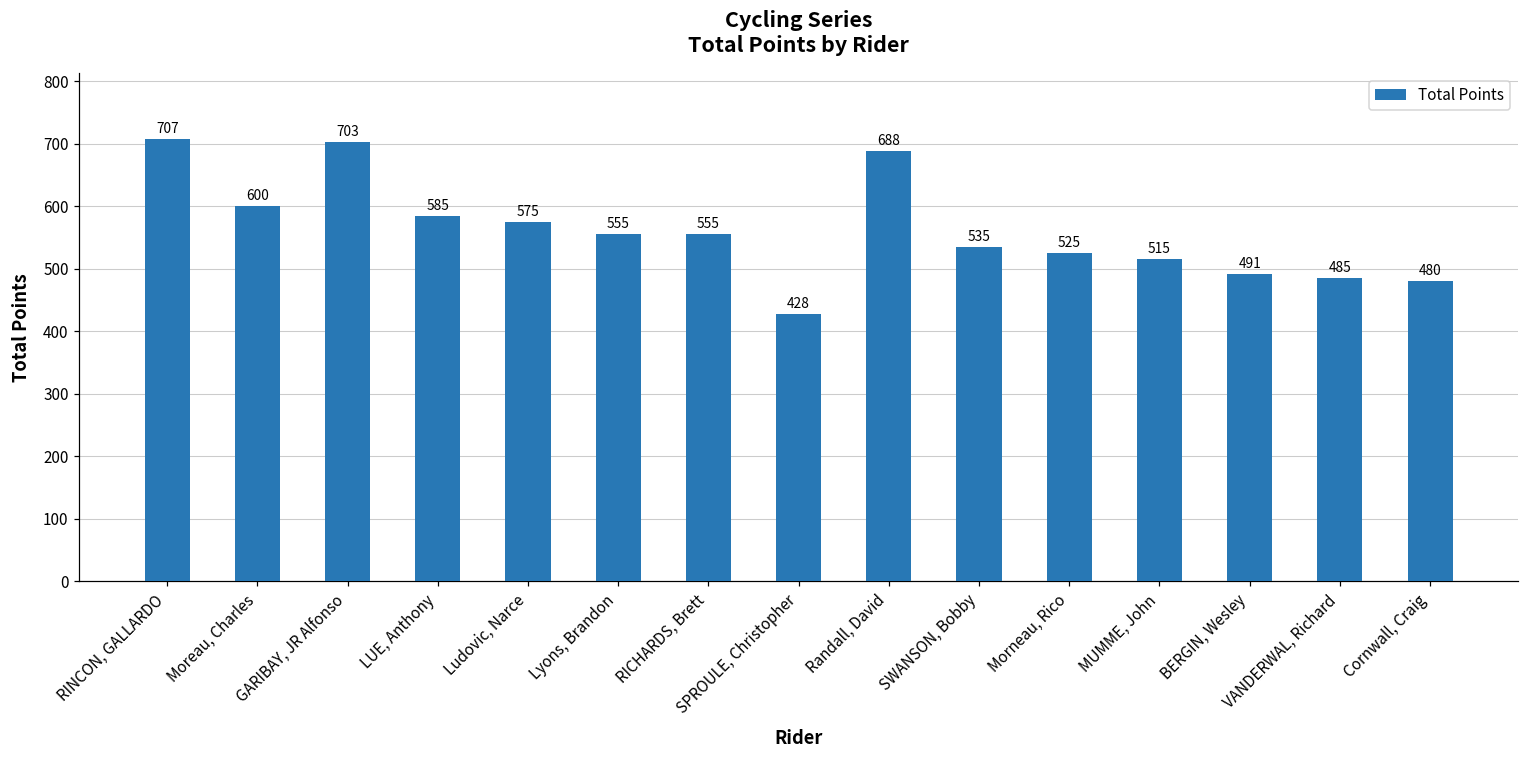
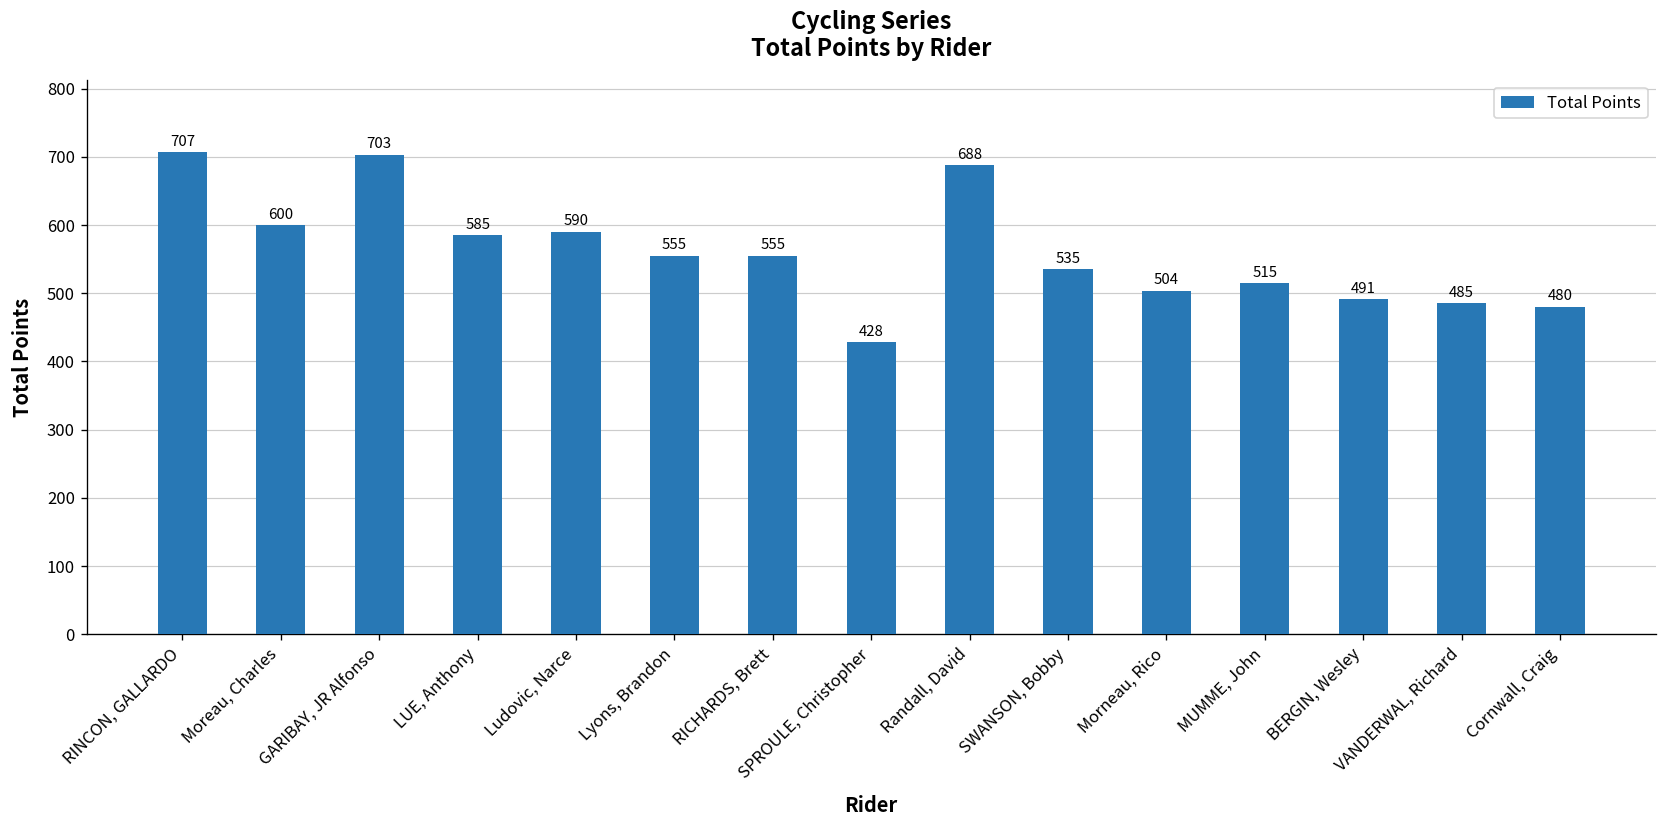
Ludovic, Narce: 575 -> 590
Morneau, Rico: 525 -> 504
